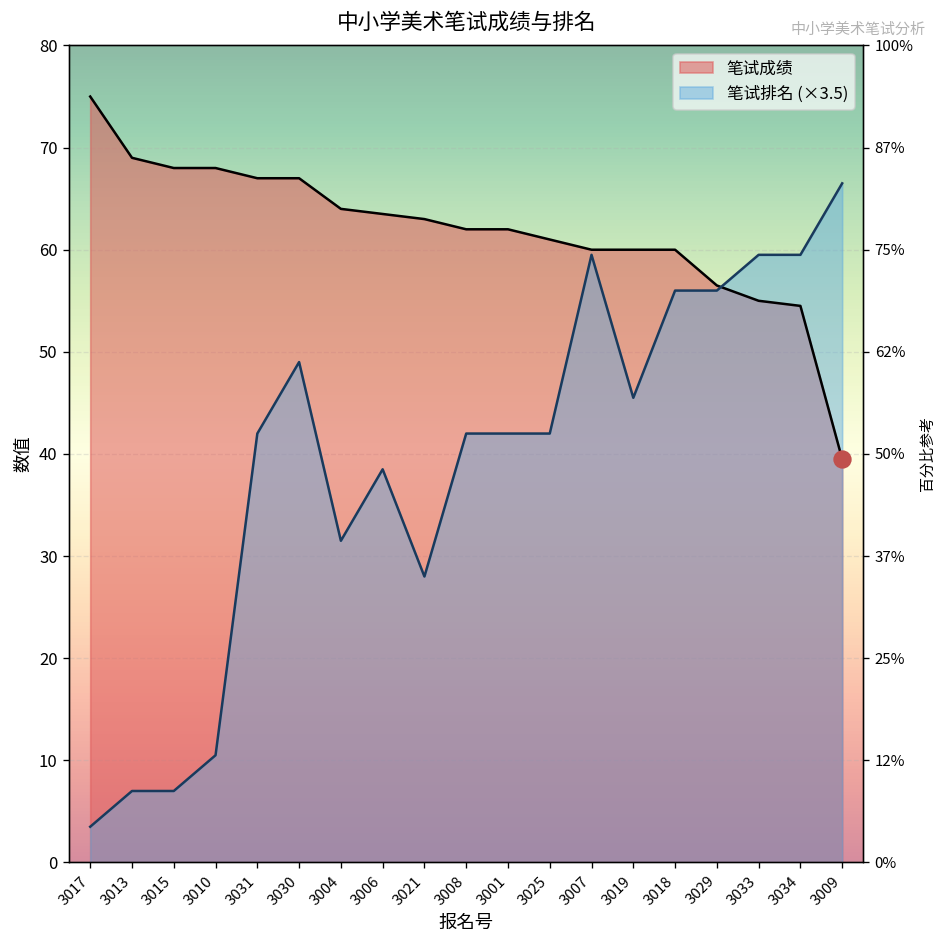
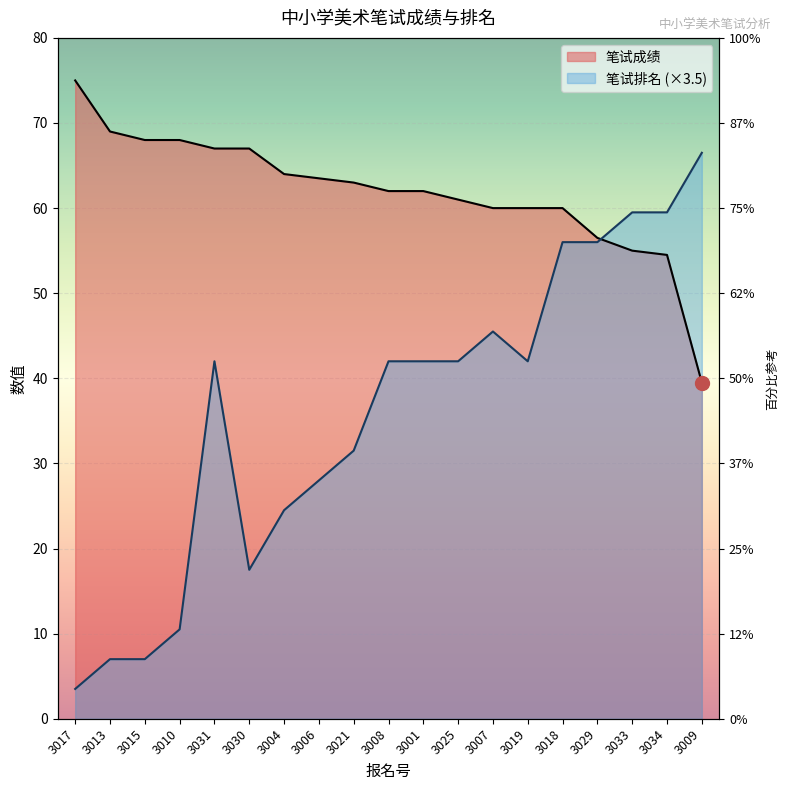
笔试排名 (×3.5), 3030: 49 -> 18
笔试排名 (×3.5), 3004: 32 -> 25
笔试排名 (×3.5), 3006: 39 -> 28
笔试排名 (×3.5), 3021: 28 -> 32
笔试排名 (×3.5), 3007: 60 -> 46
笔试排名 (×3.5), 3019: 46 -> 42
